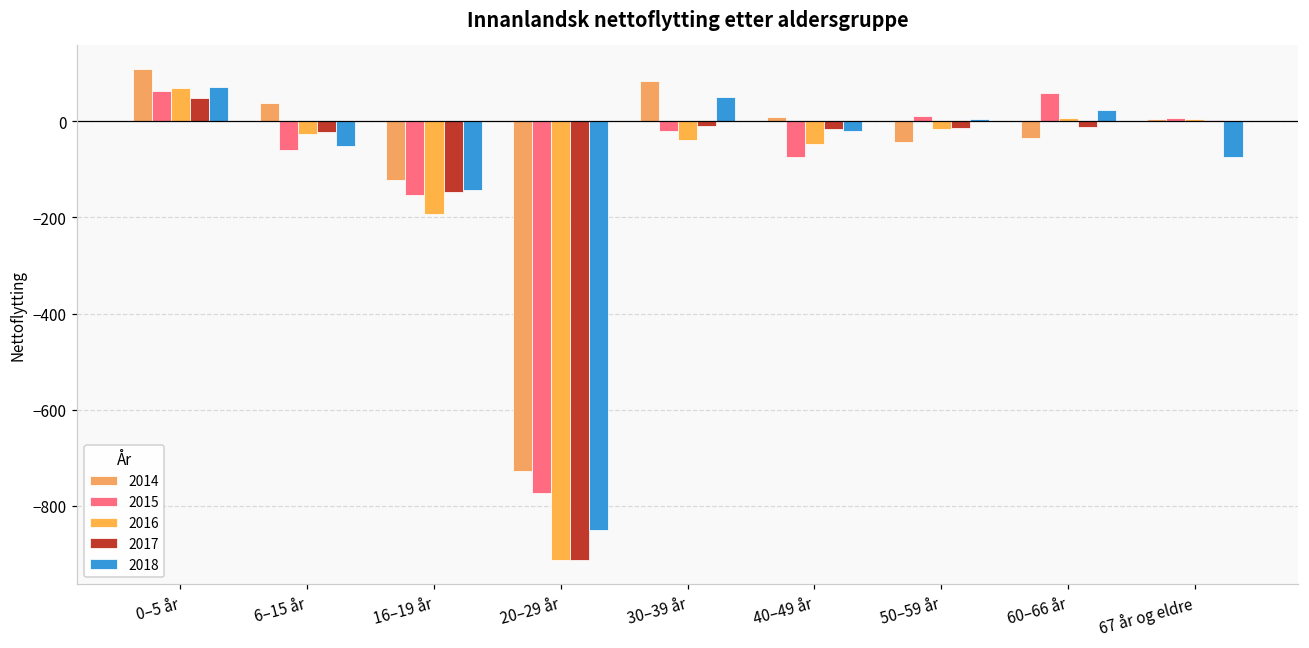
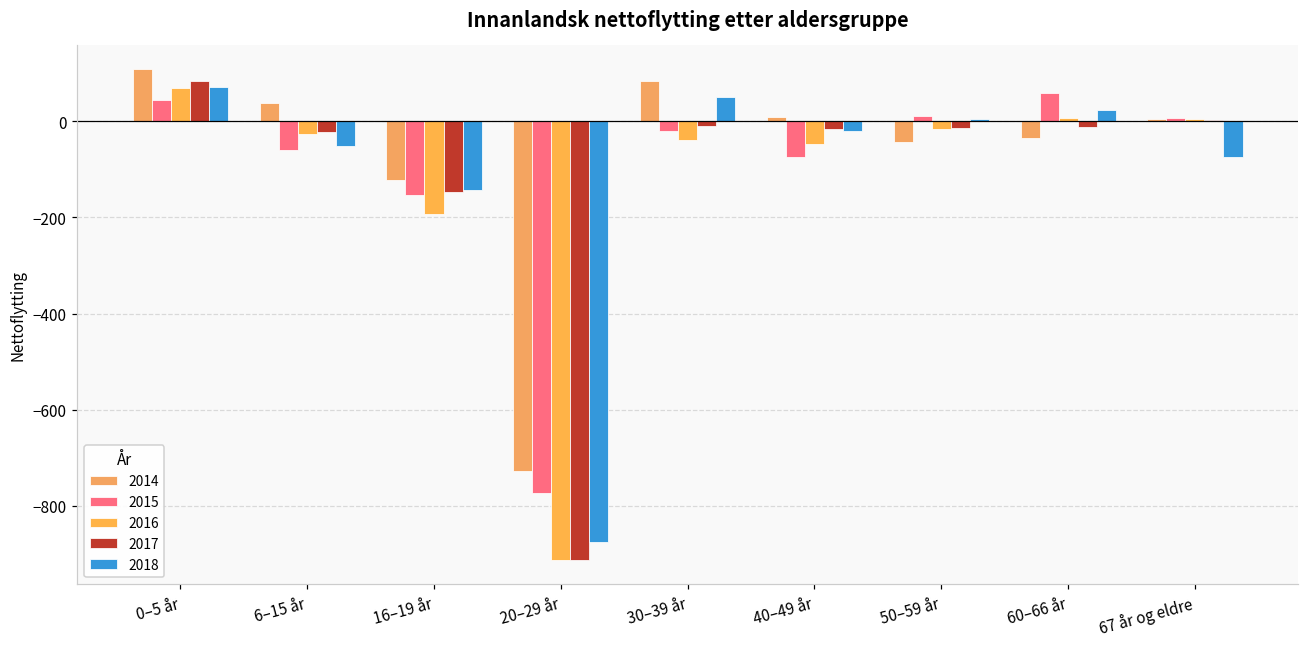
2015, 0–5 år: 60 -> 40
2017, 0–5 år: 50 -> 80
2018, 20–29 år: -850 -> -880
